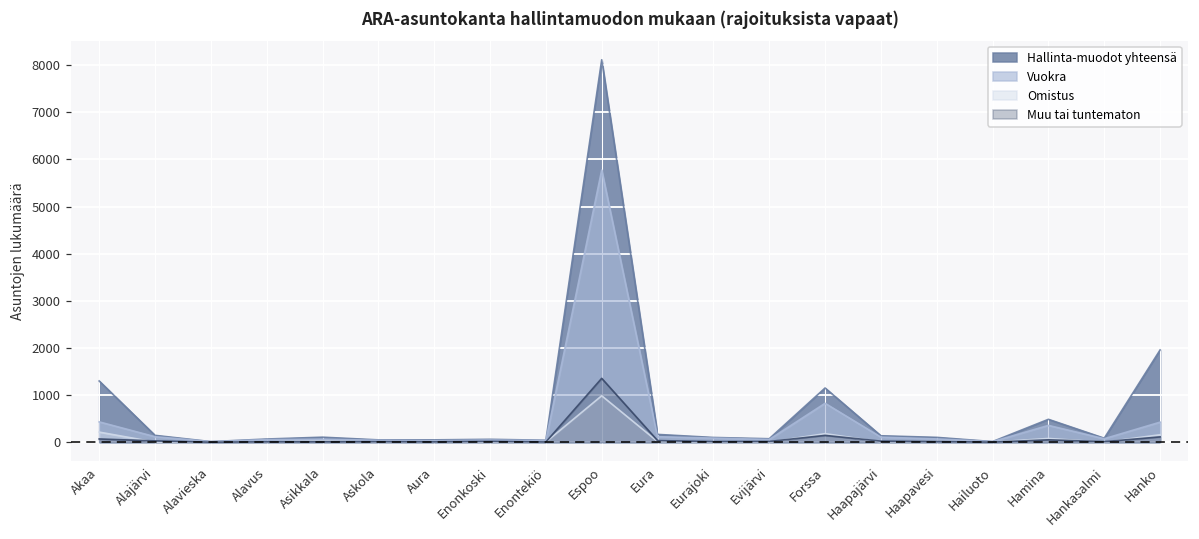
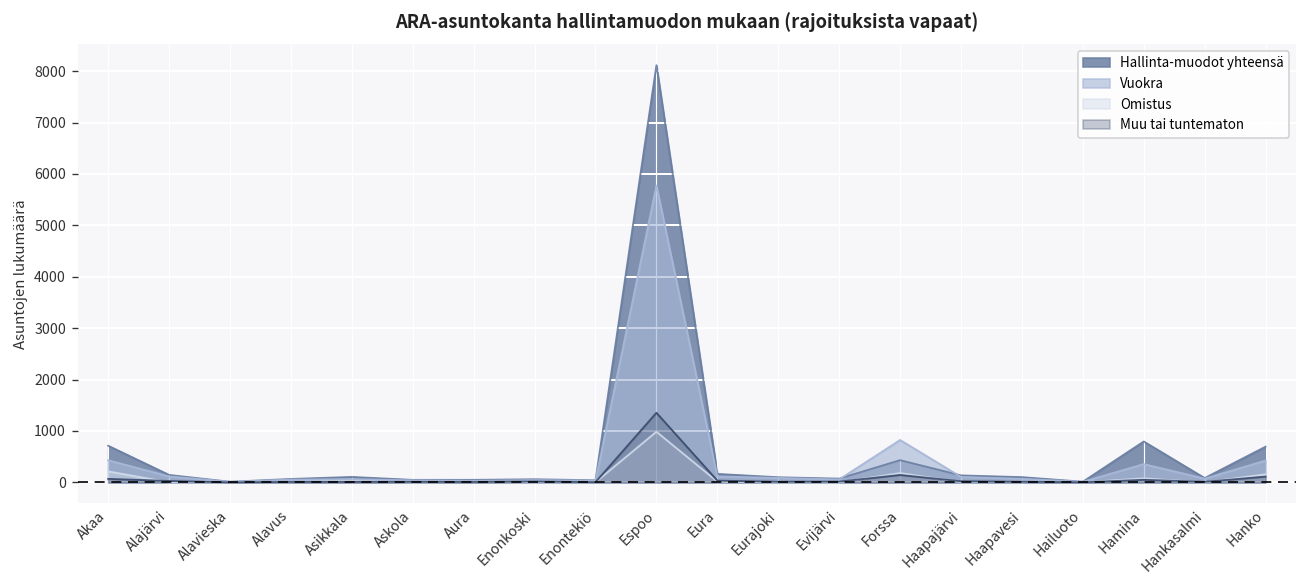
Hallinta-muodot yhteensä, Akaa: 1300 -> 700
Hallinta-muodot yhteensä, Forssa: 1200 -> 400
Hallinta-muodot yhteensä, Hamina: 500 -> 800
Hallinta-muodot yhteensä, Hanko: 2000 -> 700
